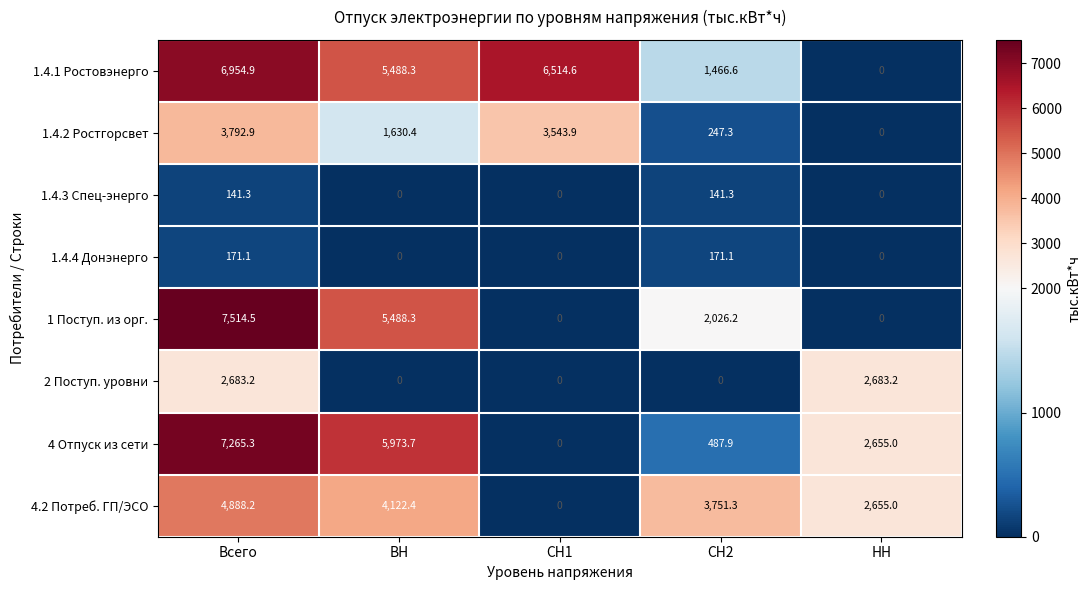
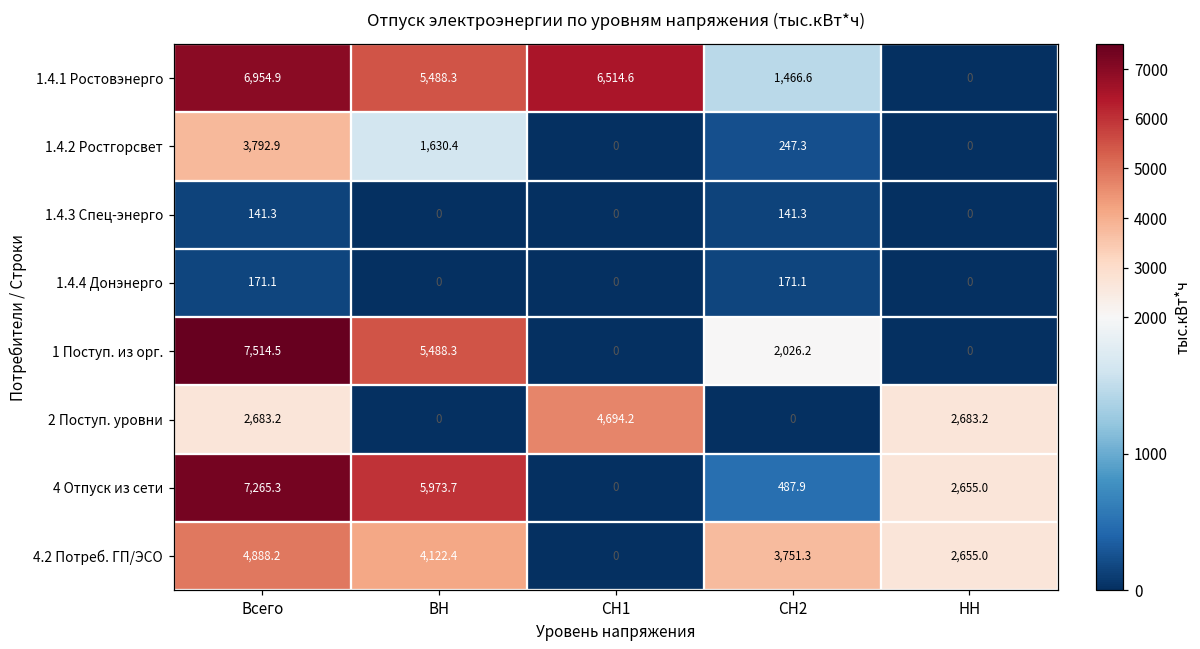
1.4.2 Ростгорсвет, СН1: 3,543.9 -> 0
2 Поступ. уровни, СН1: 0 -> 4,694.2
